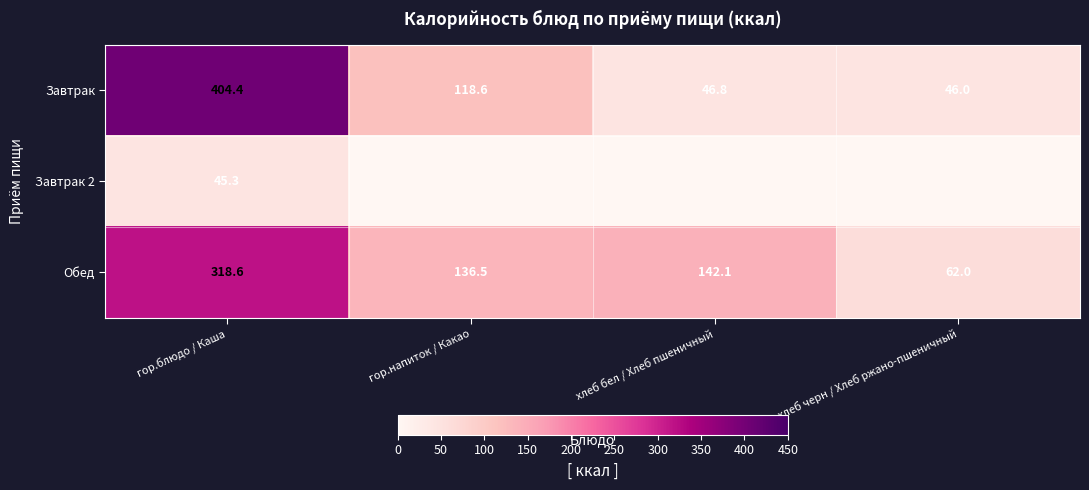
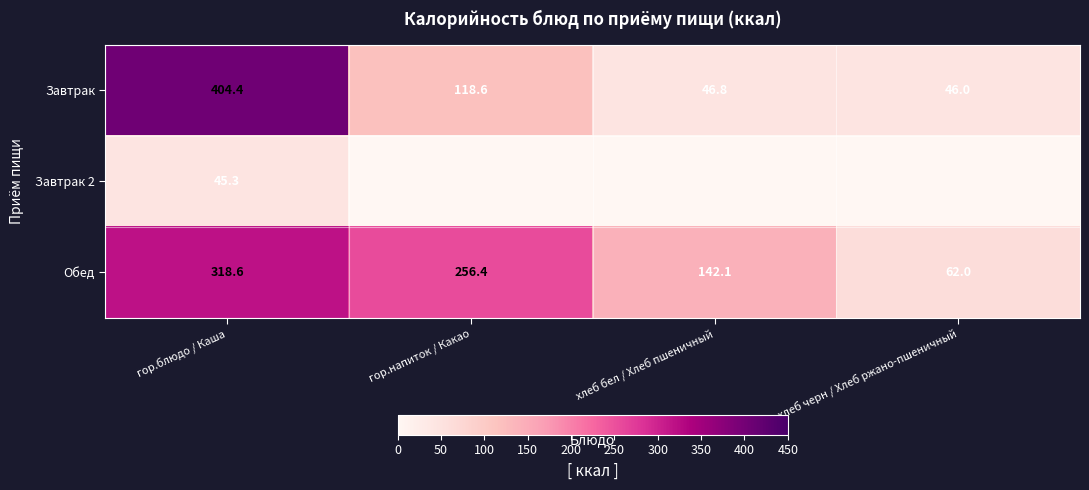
Обед, гор.напиток / Какао: 136.5 -> 256.4
